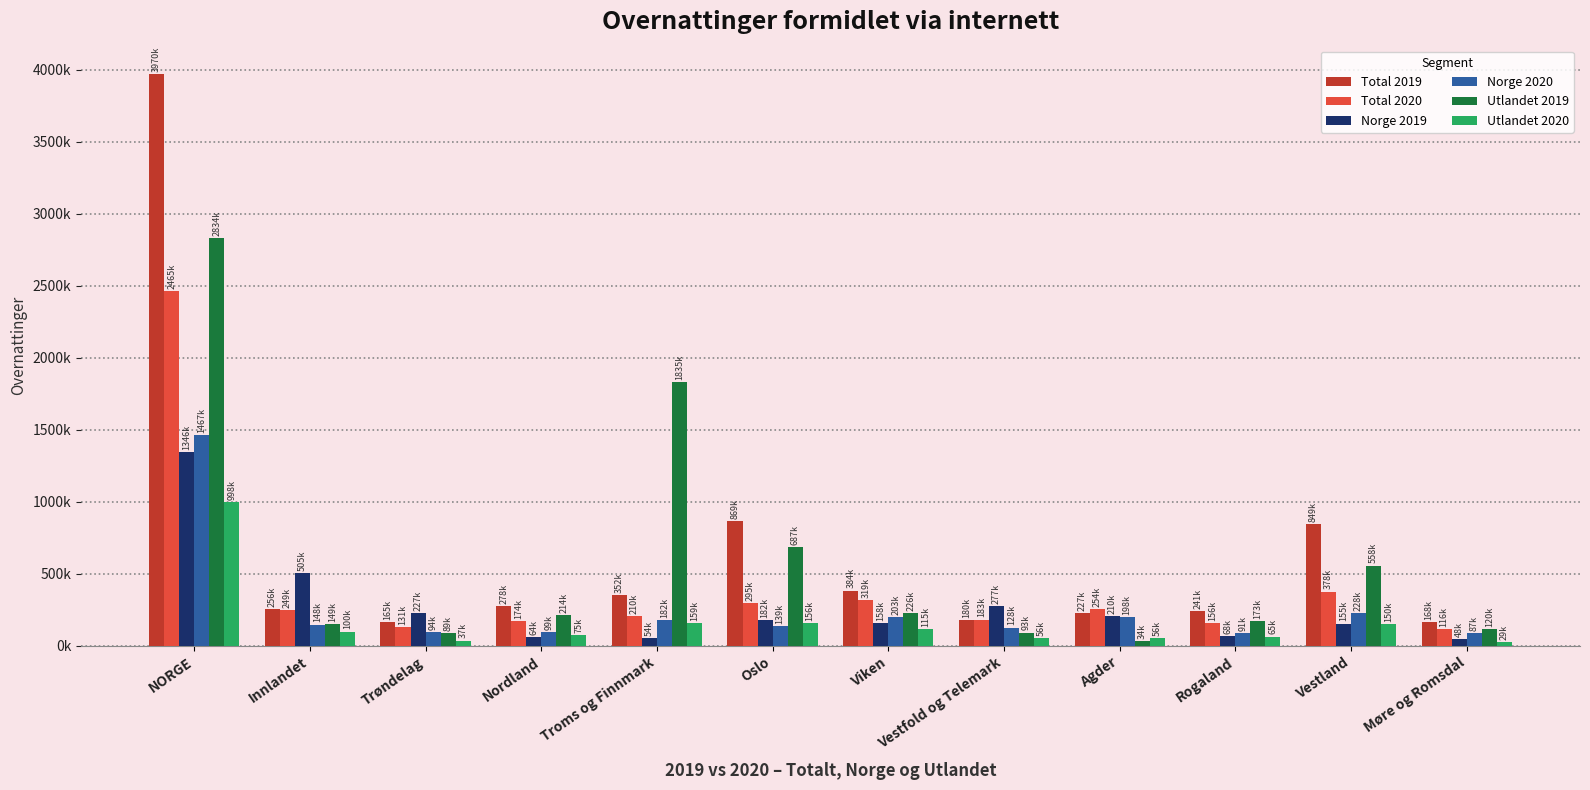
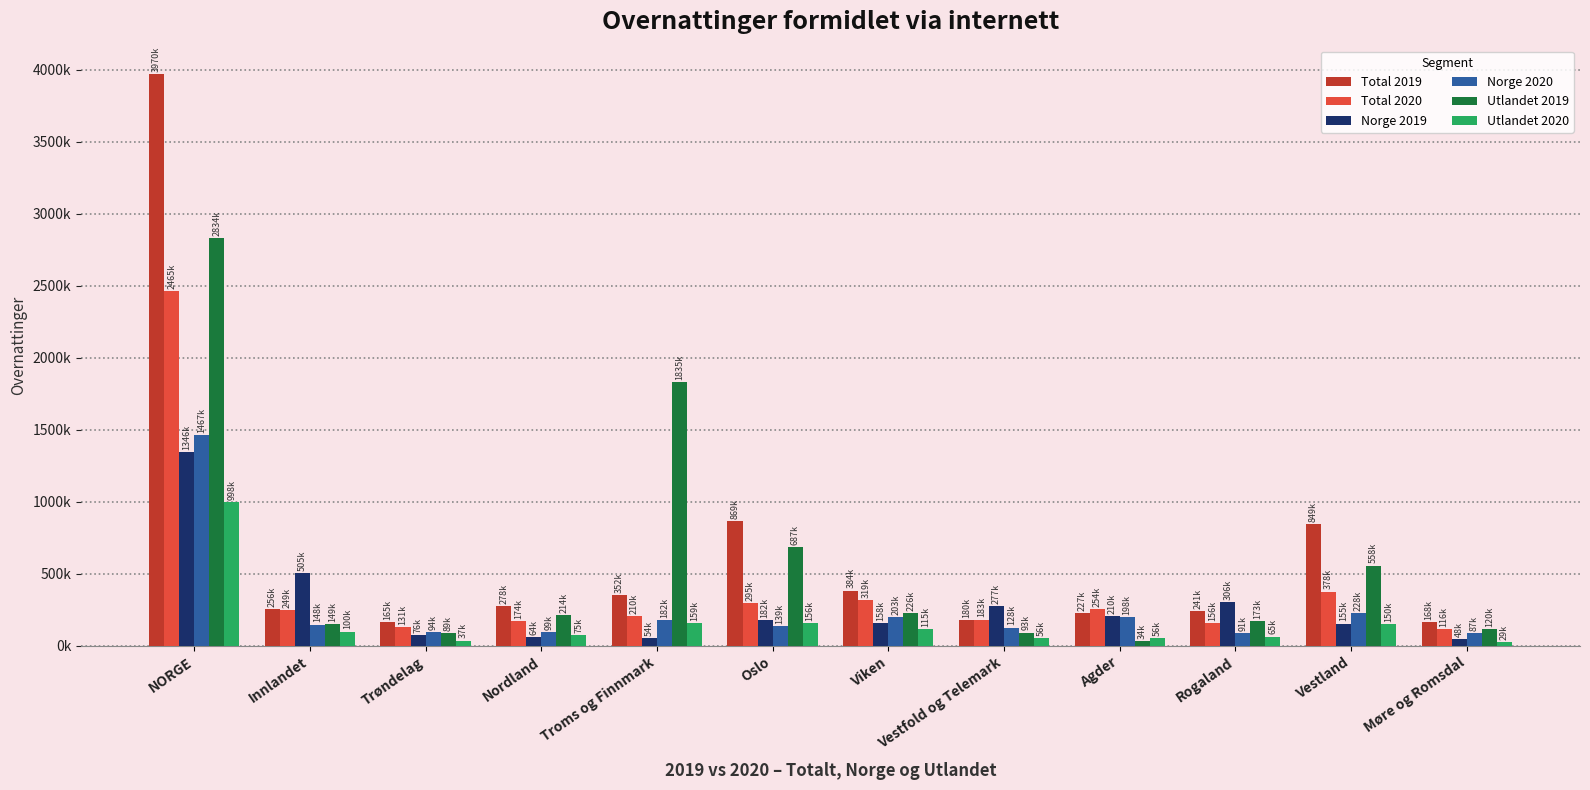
Norge 2019, Trøndelag: 227k -> 76k
Norge 2019, Rogaland: 68k -> 306k
